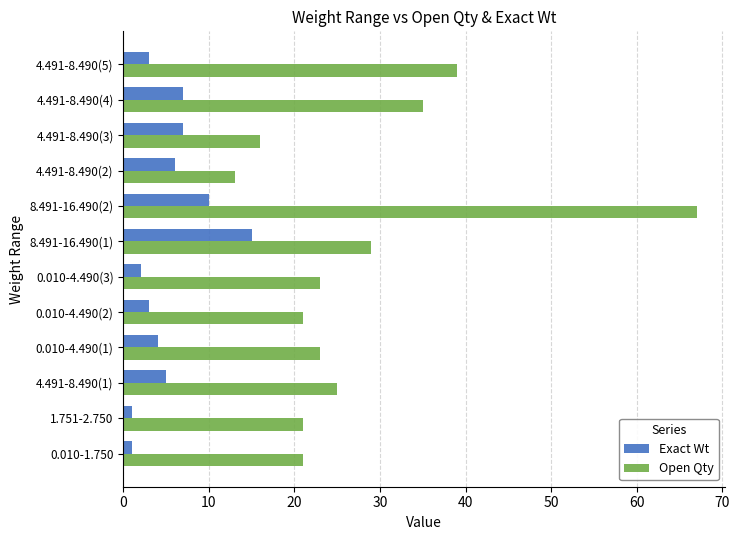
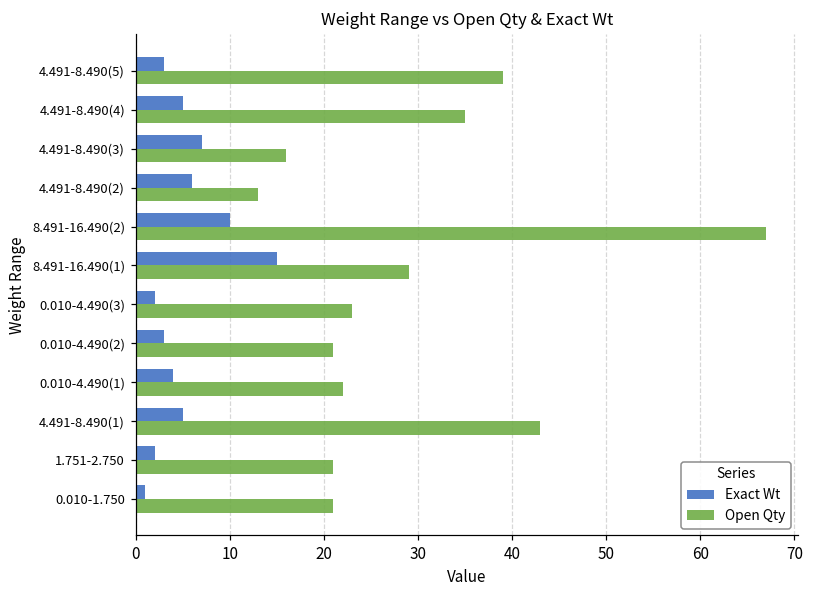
Exact Wt, 4.491-8.490(4): 7 -> 5
Open Qty, 0.010-4.490(1): 23 -> 22
Open Qty, 4.491-8.490(1): 25 -> 43
Exact Wt, 1.751-2.750: 1 -> 2
